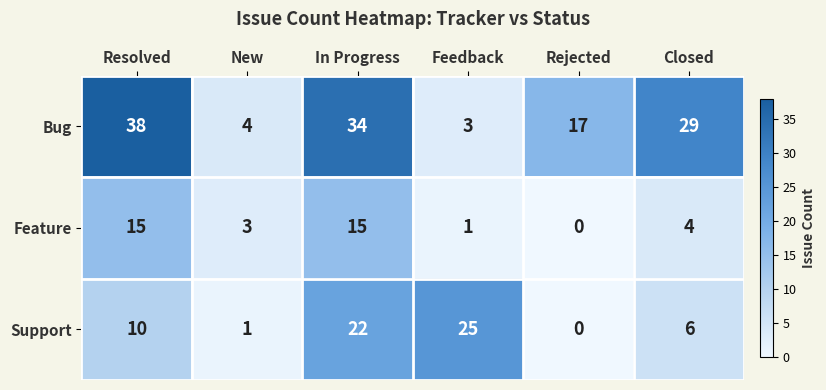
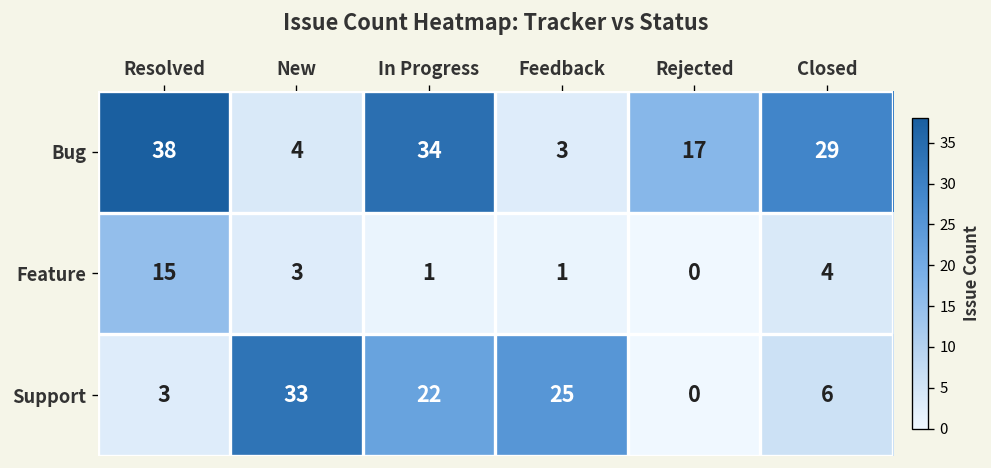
Feature, In Progress: 15 -> 1
Support, Resolved: 10 -> 3
Support, New: 1 -> 33
